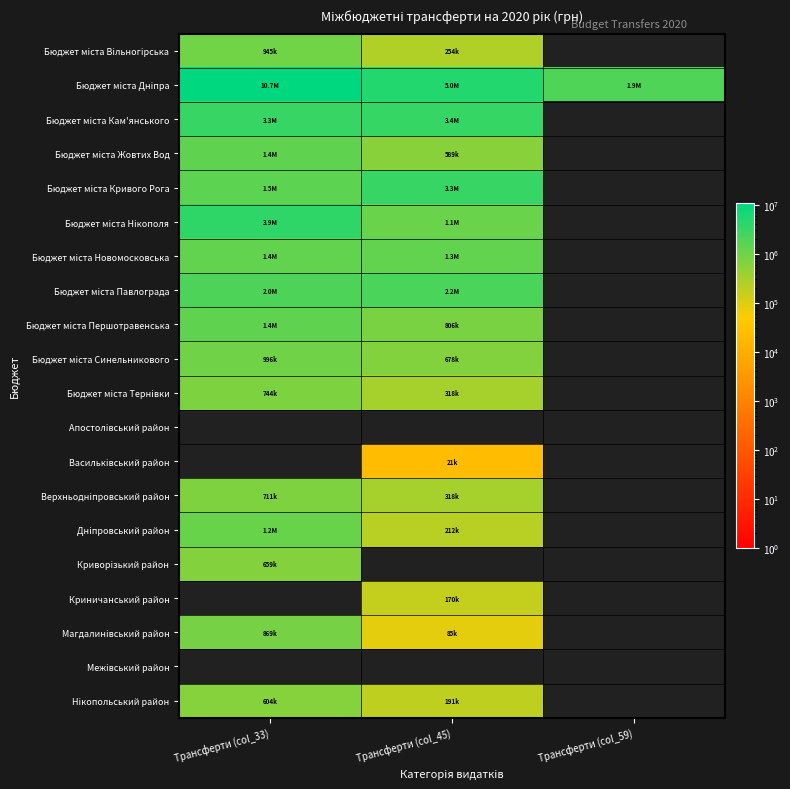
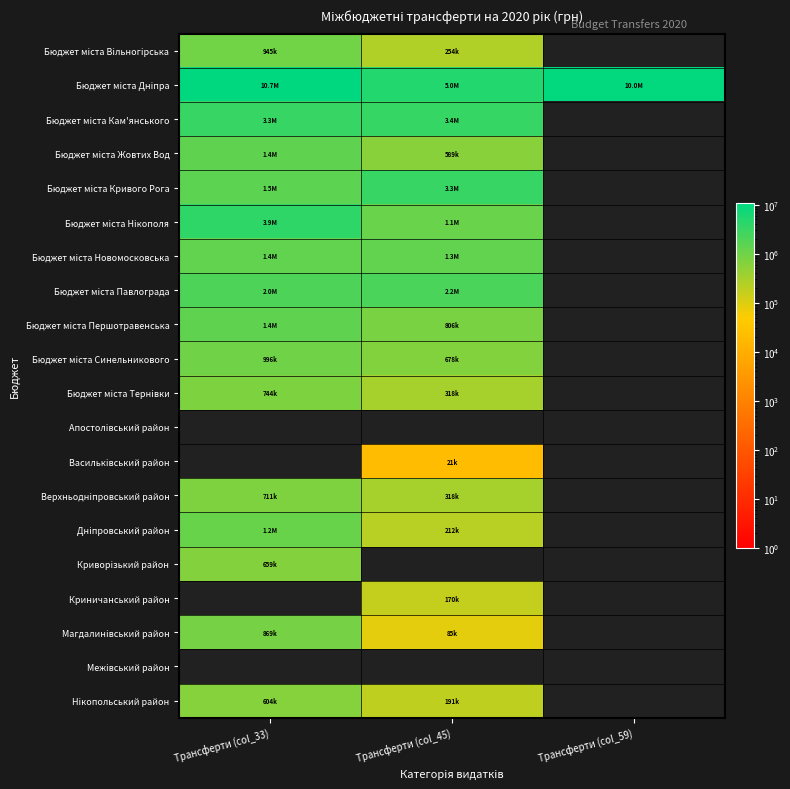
Бюджет міста Дніпра, Трансферти (col_59): 1.9M -> 10.0M
